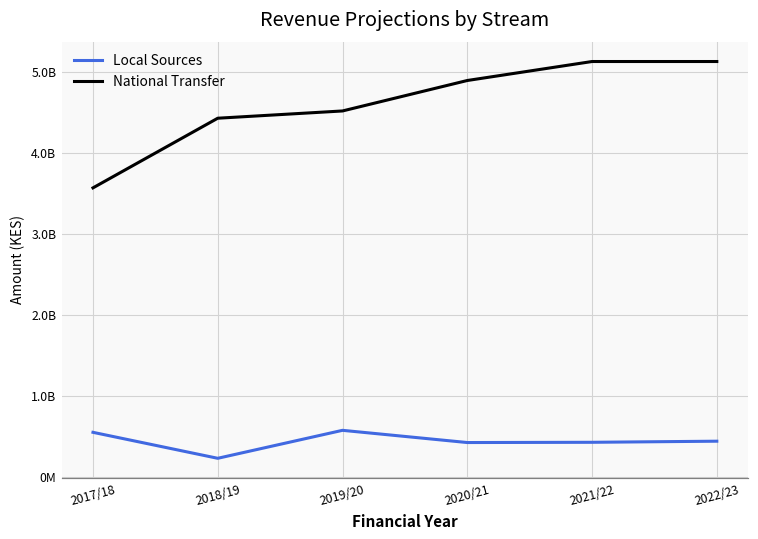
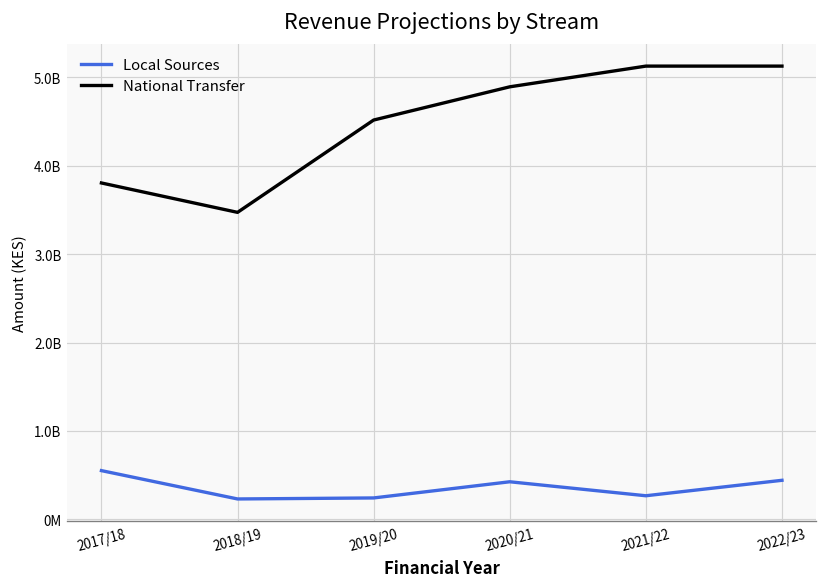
National Transfer, 2017/18: 3600000000 -> 3800000000
National Transfer, 2018/19: 4400000000 -> 3500000000
Local Sources, 2019/20: 600000000 -> 200000000
Local Sources, 2021/22: 400000000 -> 300000000
